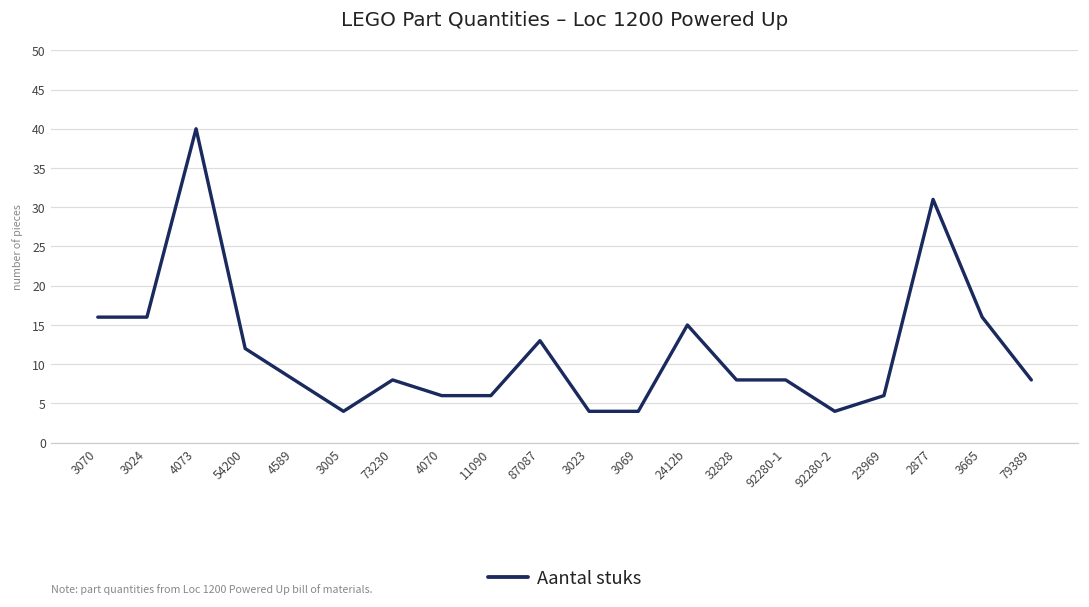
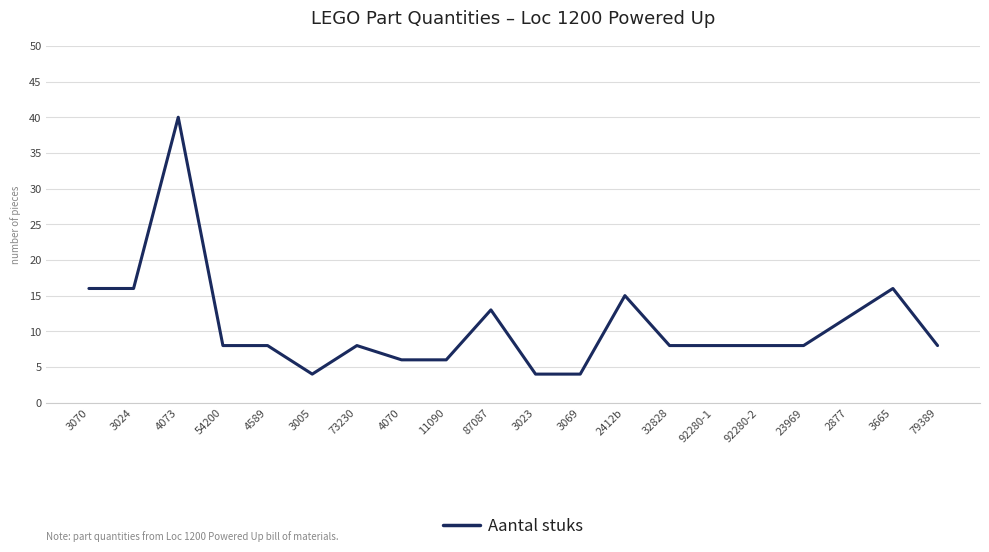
54200: 12 -> 8
92280-2: 4 -> 8
23969: 6 -> 8
2877: 31 -> 12
